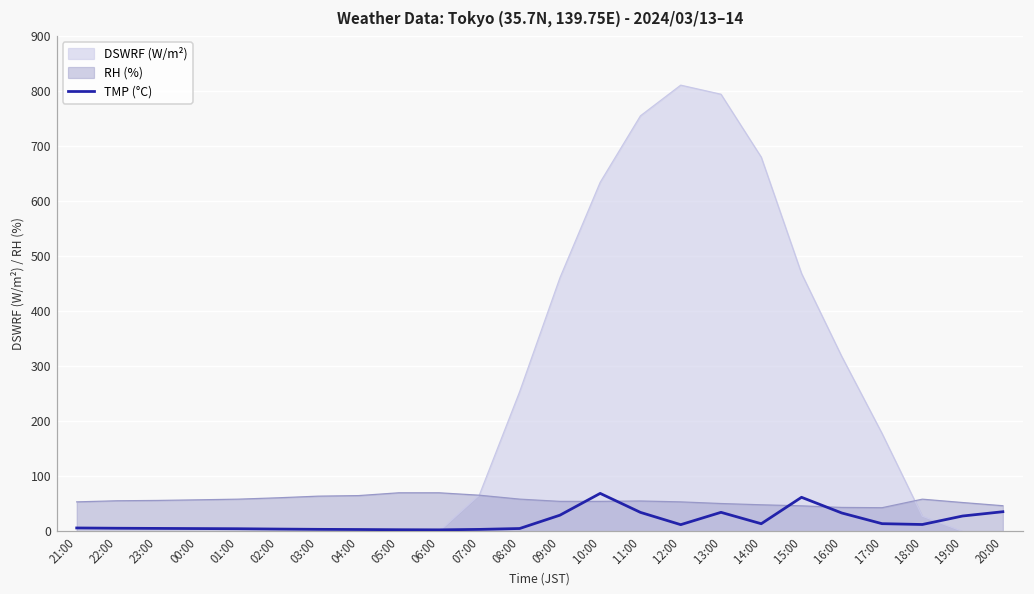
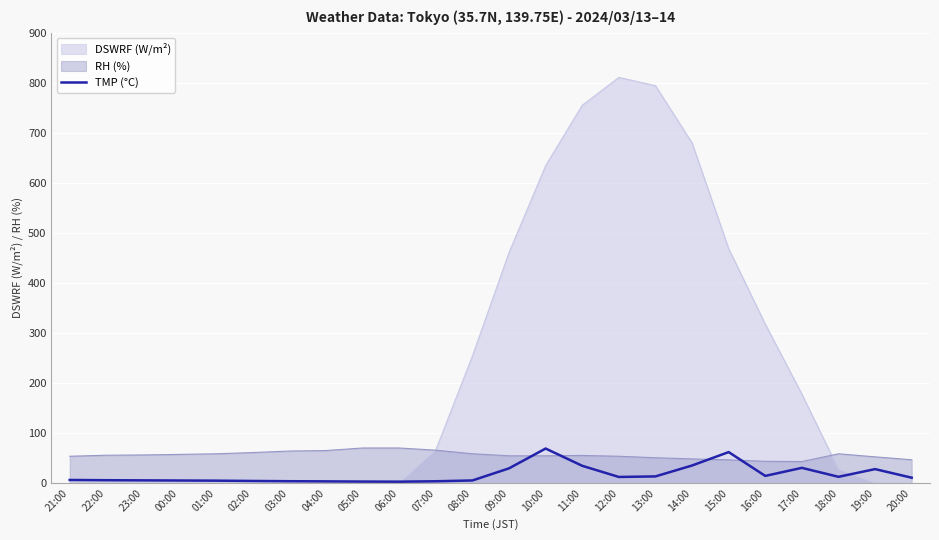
TMP (°C), 13:00: 30 -> 10
TMP (°C), 14:00: 10 -> 40
TMP (°C), 16:00: 30 -> 10
TMP (°C), 17:00: 10 -> 30
TMP (°C), 20:00: 40 -> 10
